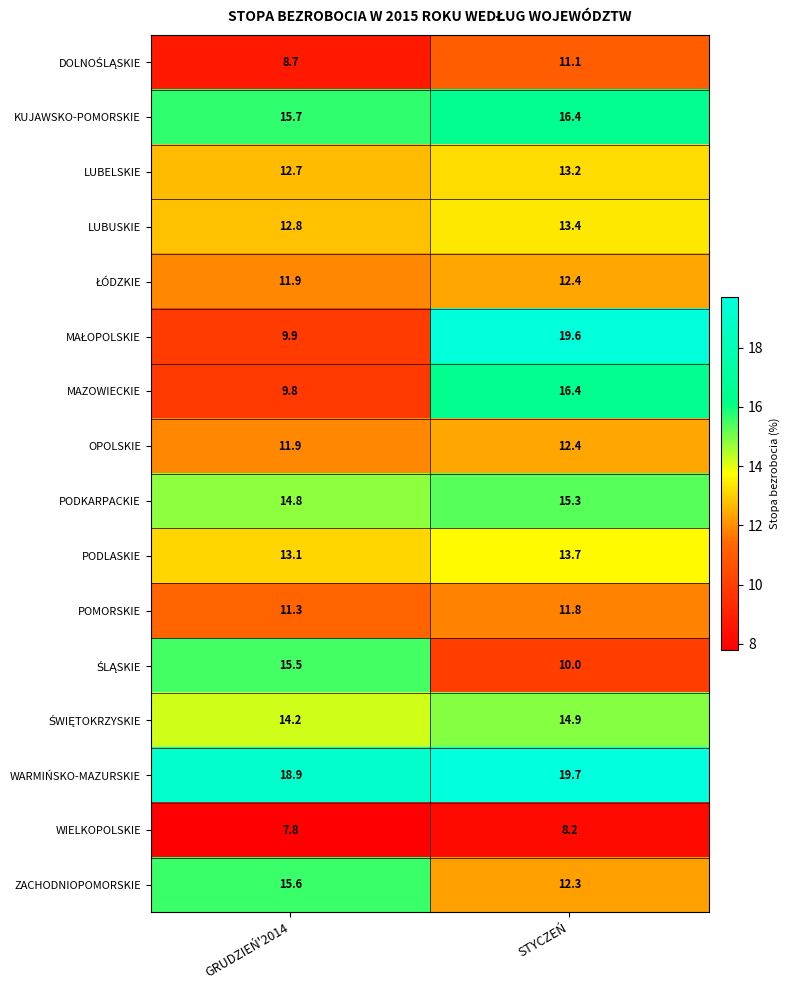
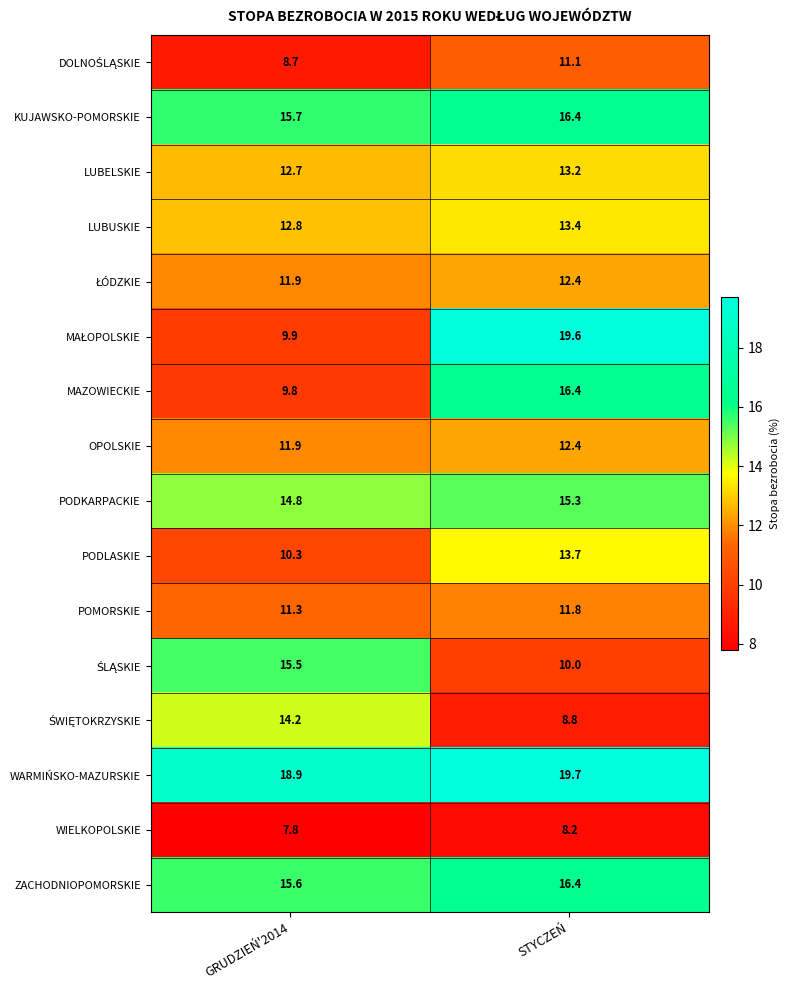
PODLASKIE, GRUDZIEŃ'2014: 13.1 -> 10.3
ŚWIĘTOKRZYSKIE, STYCZEŃ: 14.9 -> 8.8
ZACHODNIOPOMORSKIE, STYCZEŃ: 12.3 -> 16.4
